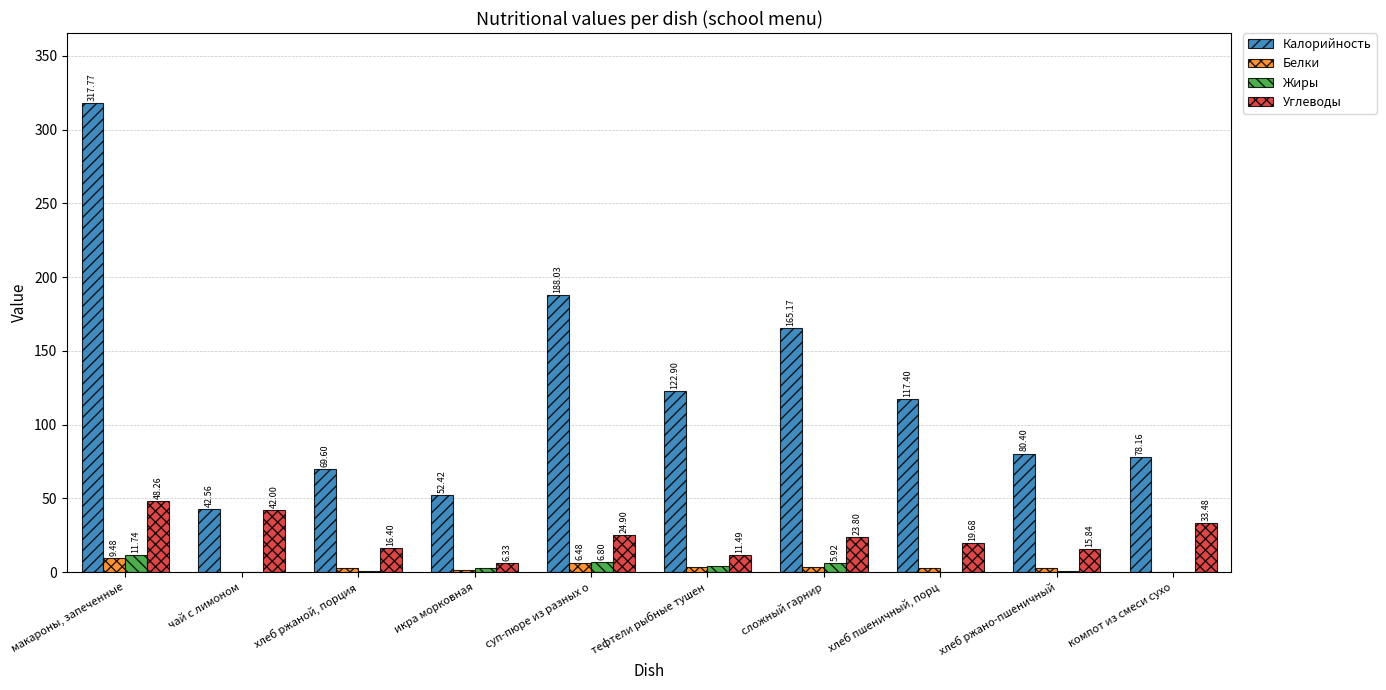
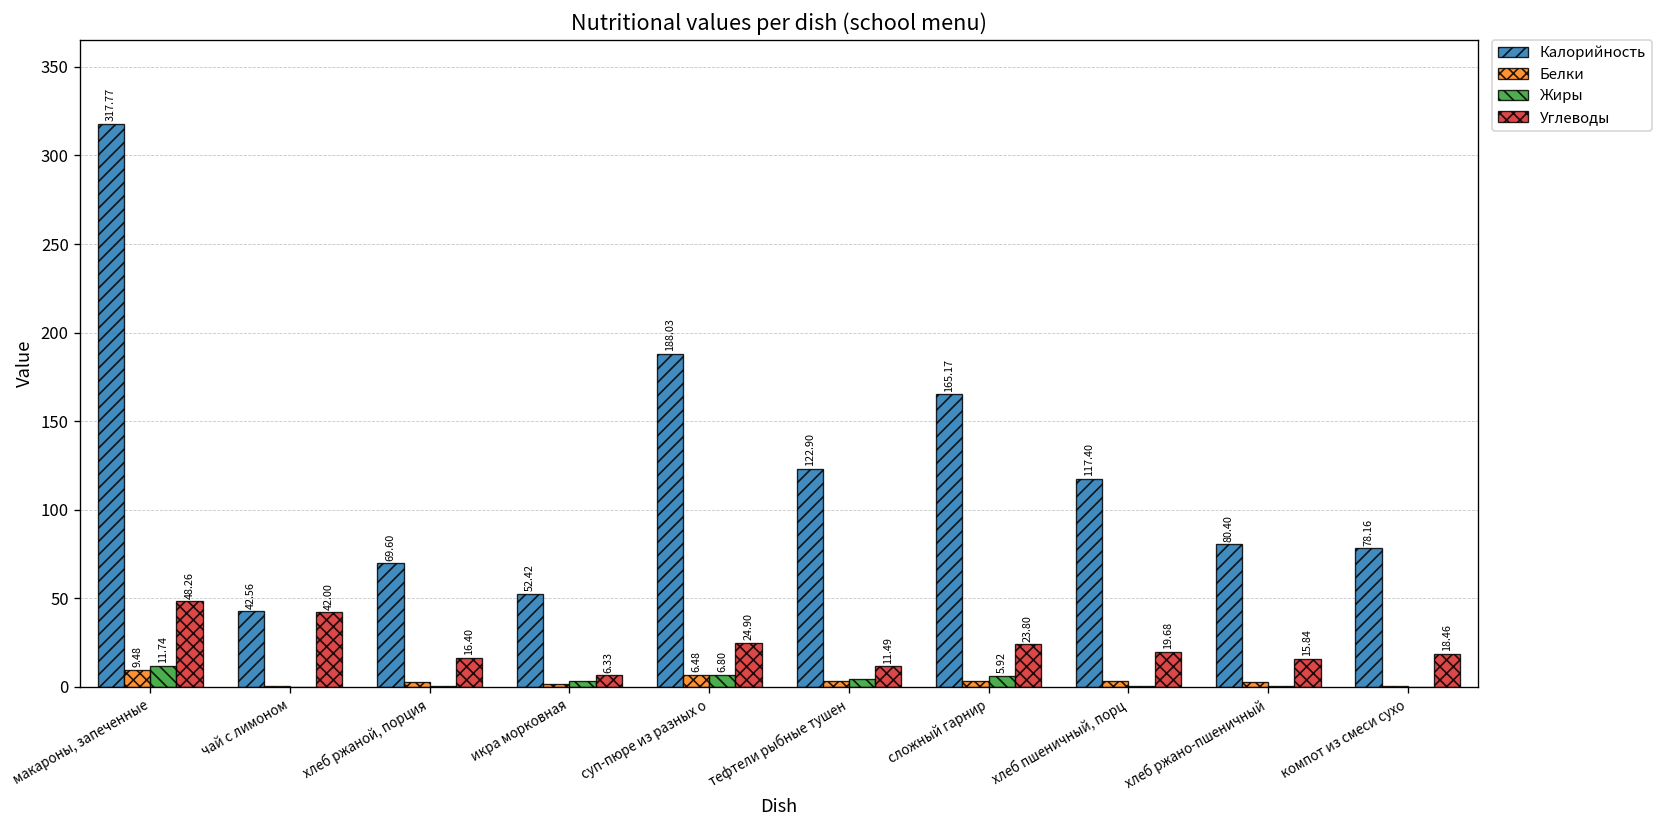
Углеводы, компот из смеси сухо: 33.48 -> 18.46
